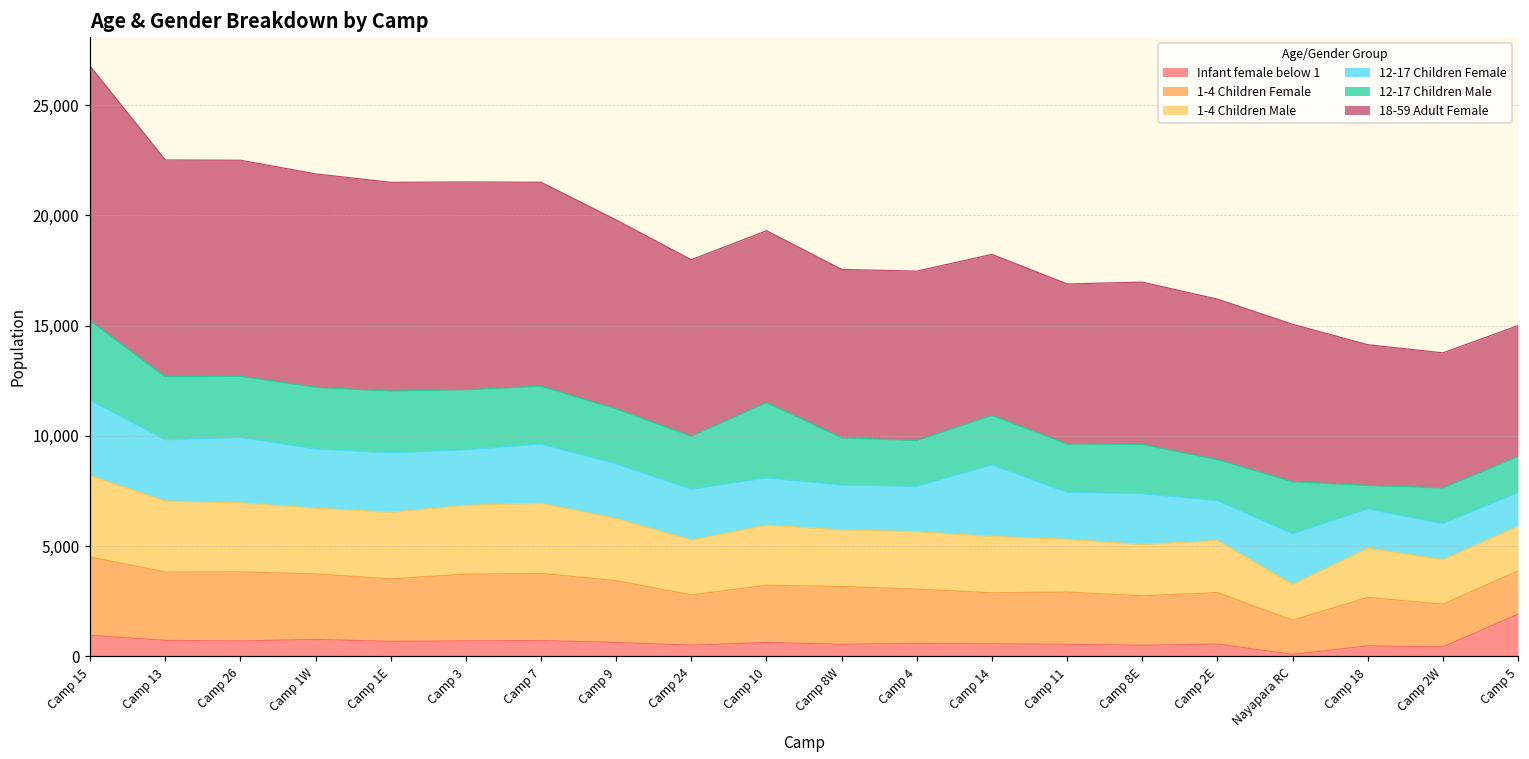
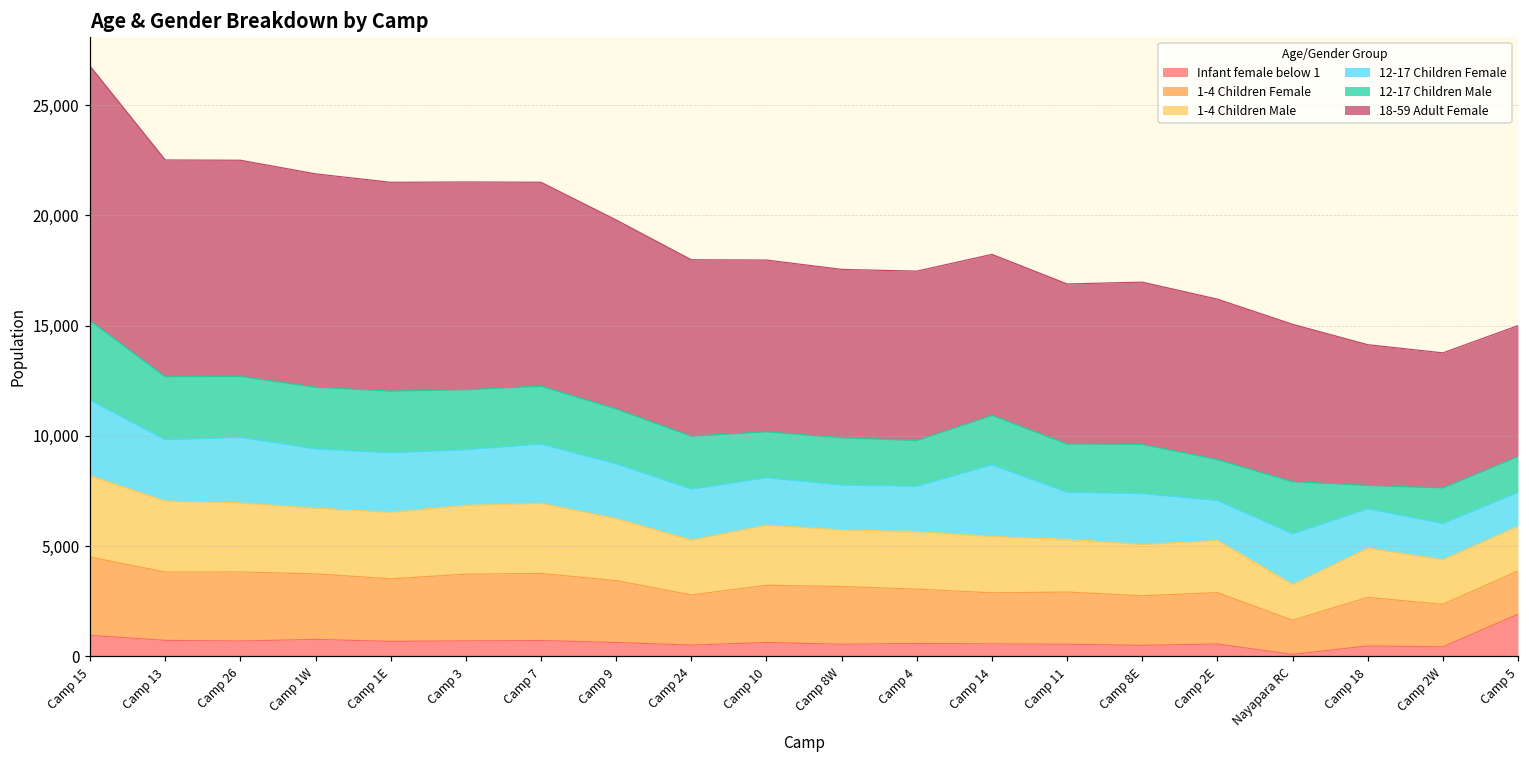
12-17 Children Male, Camp 10: 3,400 -> 2,100
